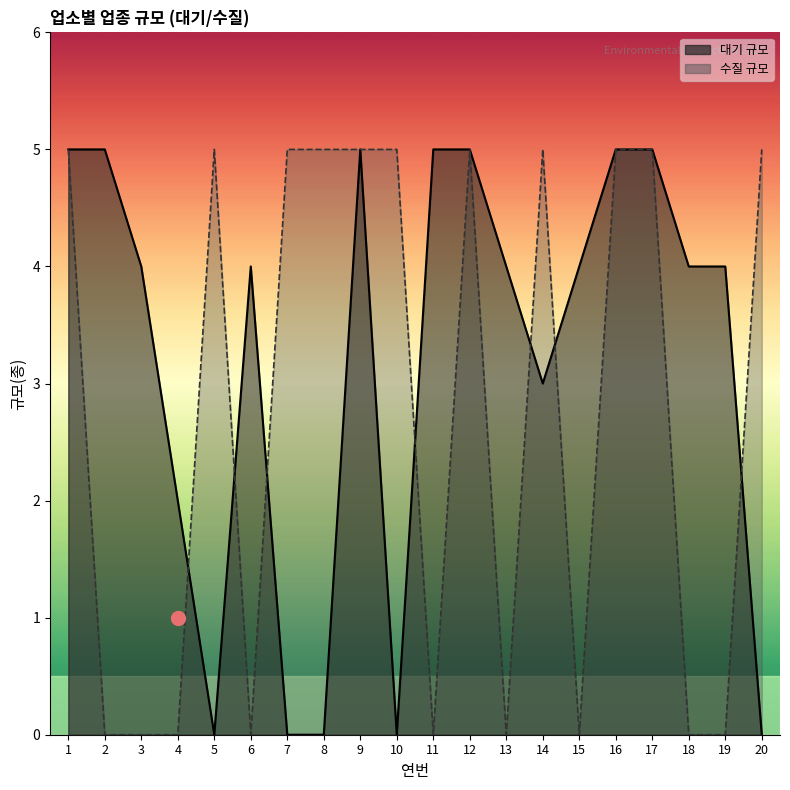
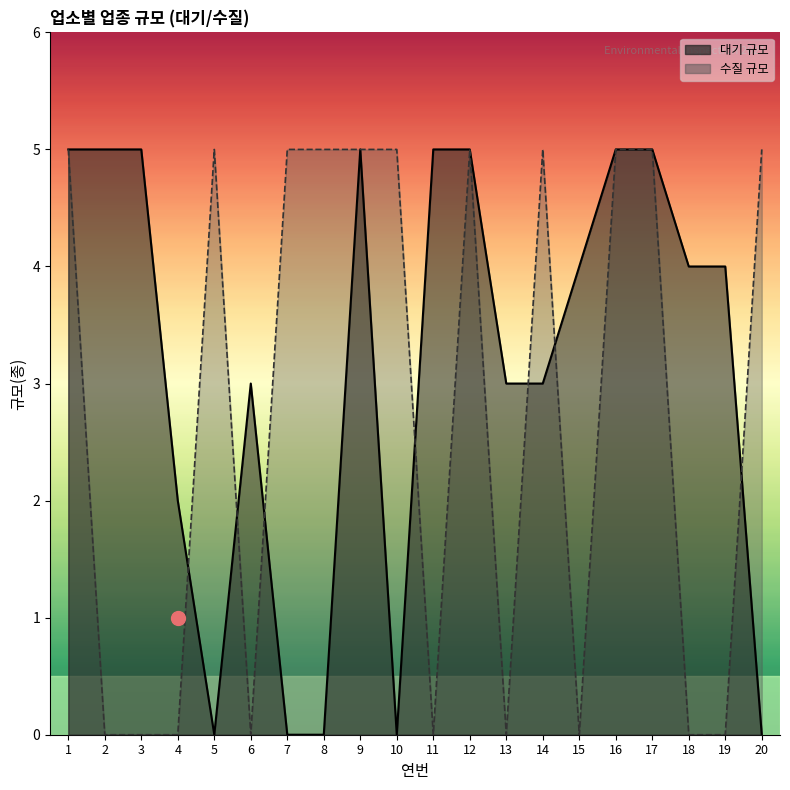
대기 규모, 3: 4 -> 5
대기 규모, 6: 4 -> 3
대기 규모, 13: 4 -> 3
